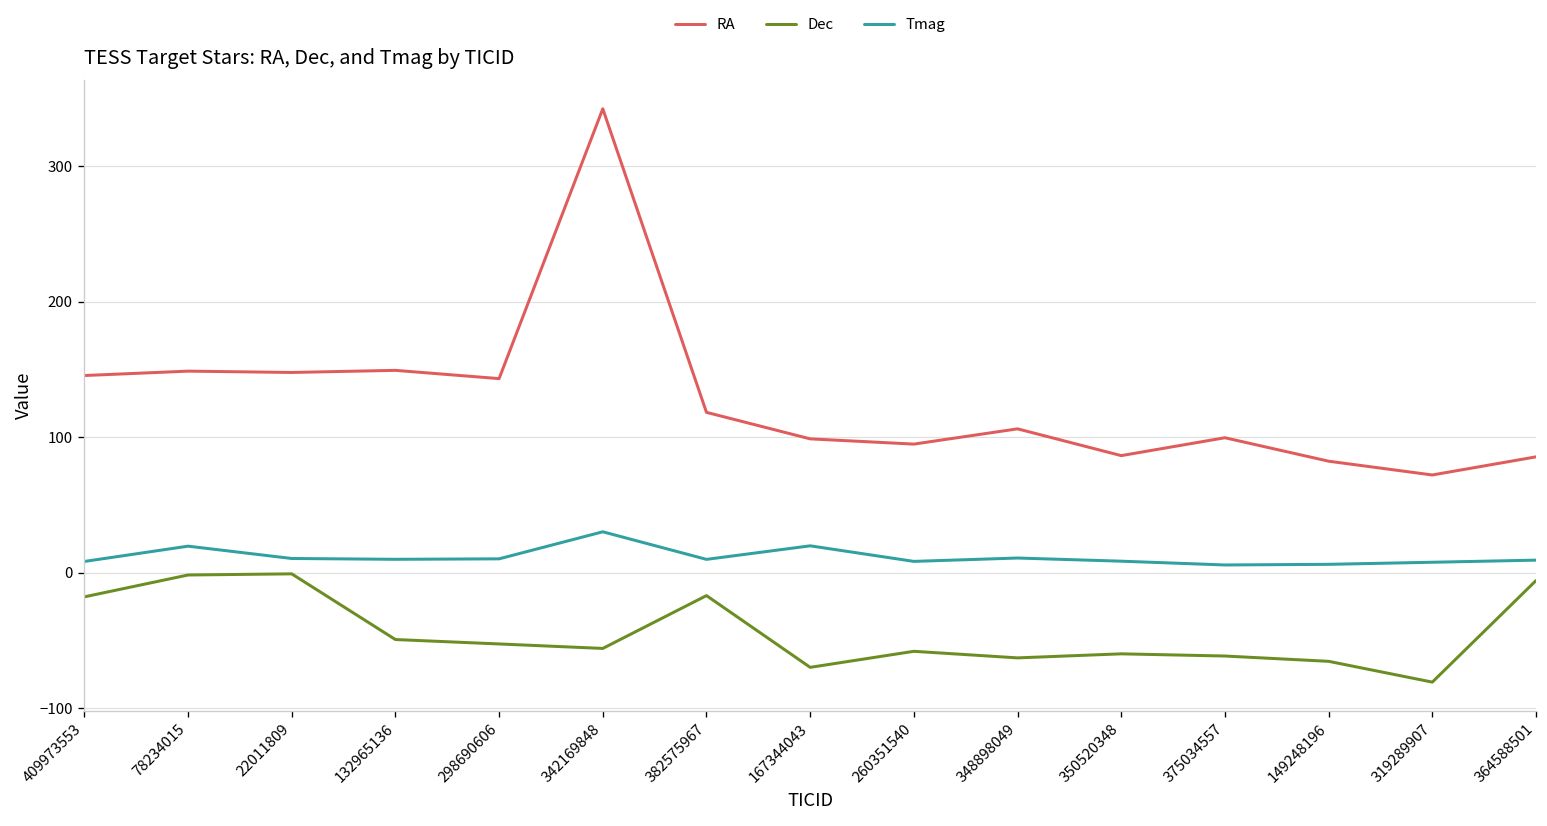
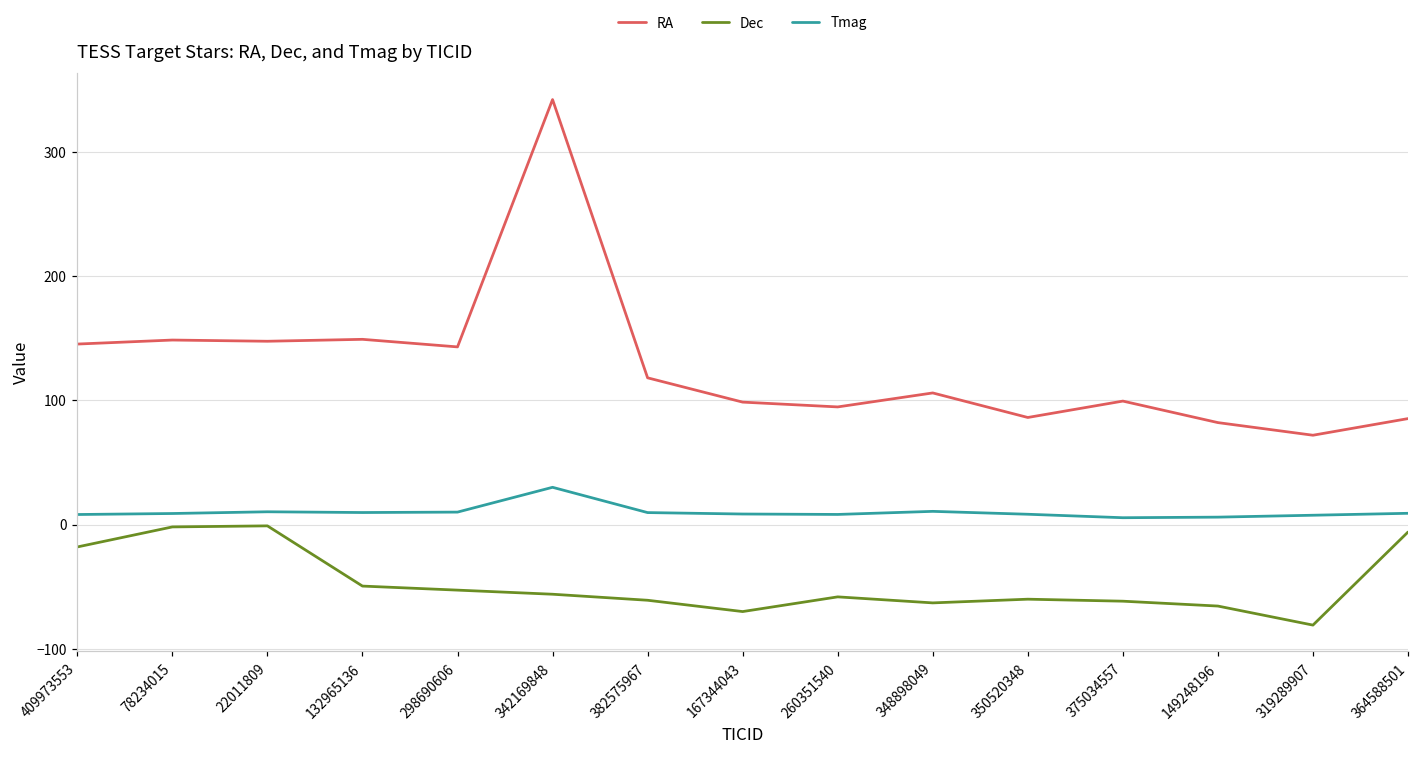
Tmag, 78234015: 20 -> 9
Dec, 382575967: -17 -> -61
Tmag, 167344043: 20 -> 9
